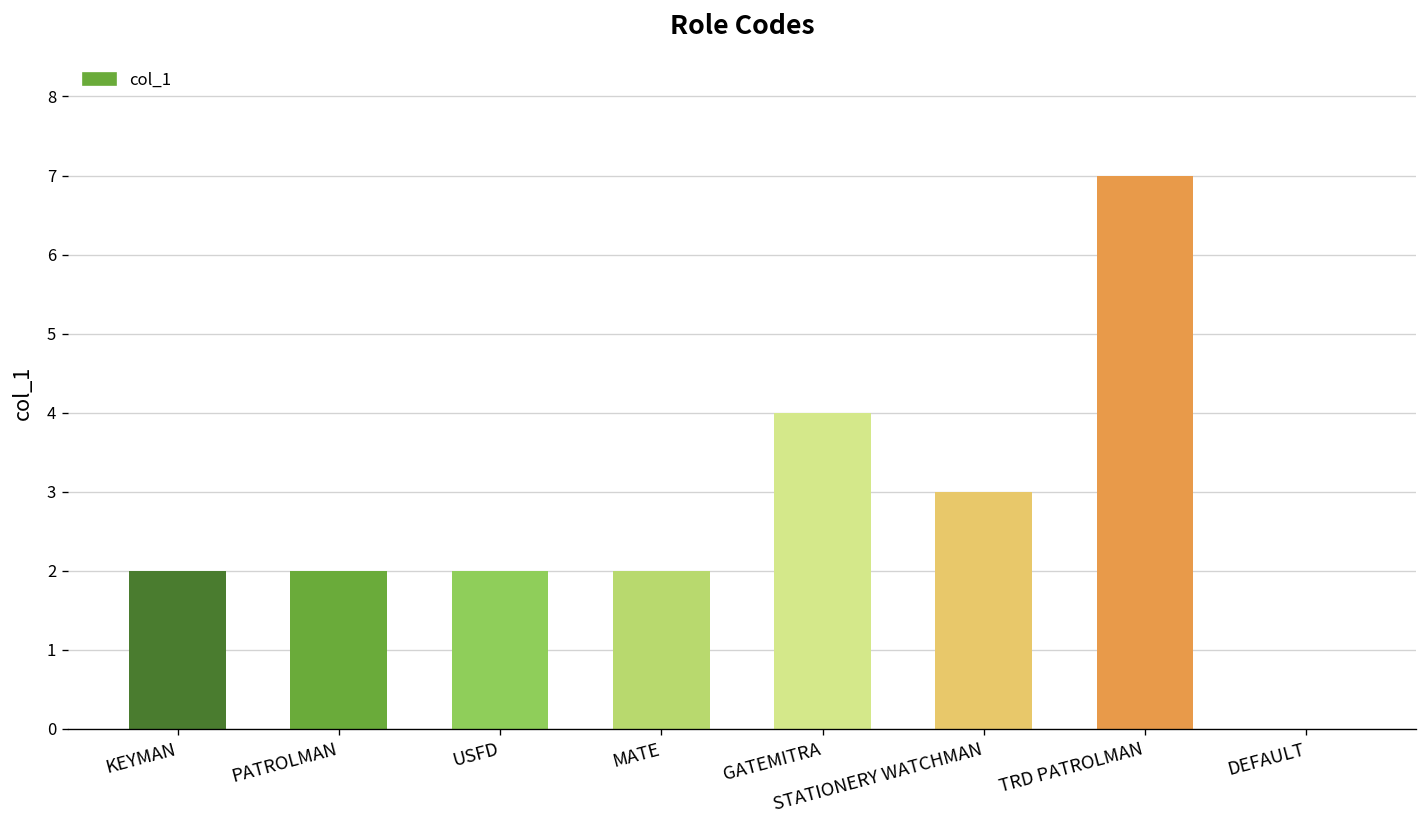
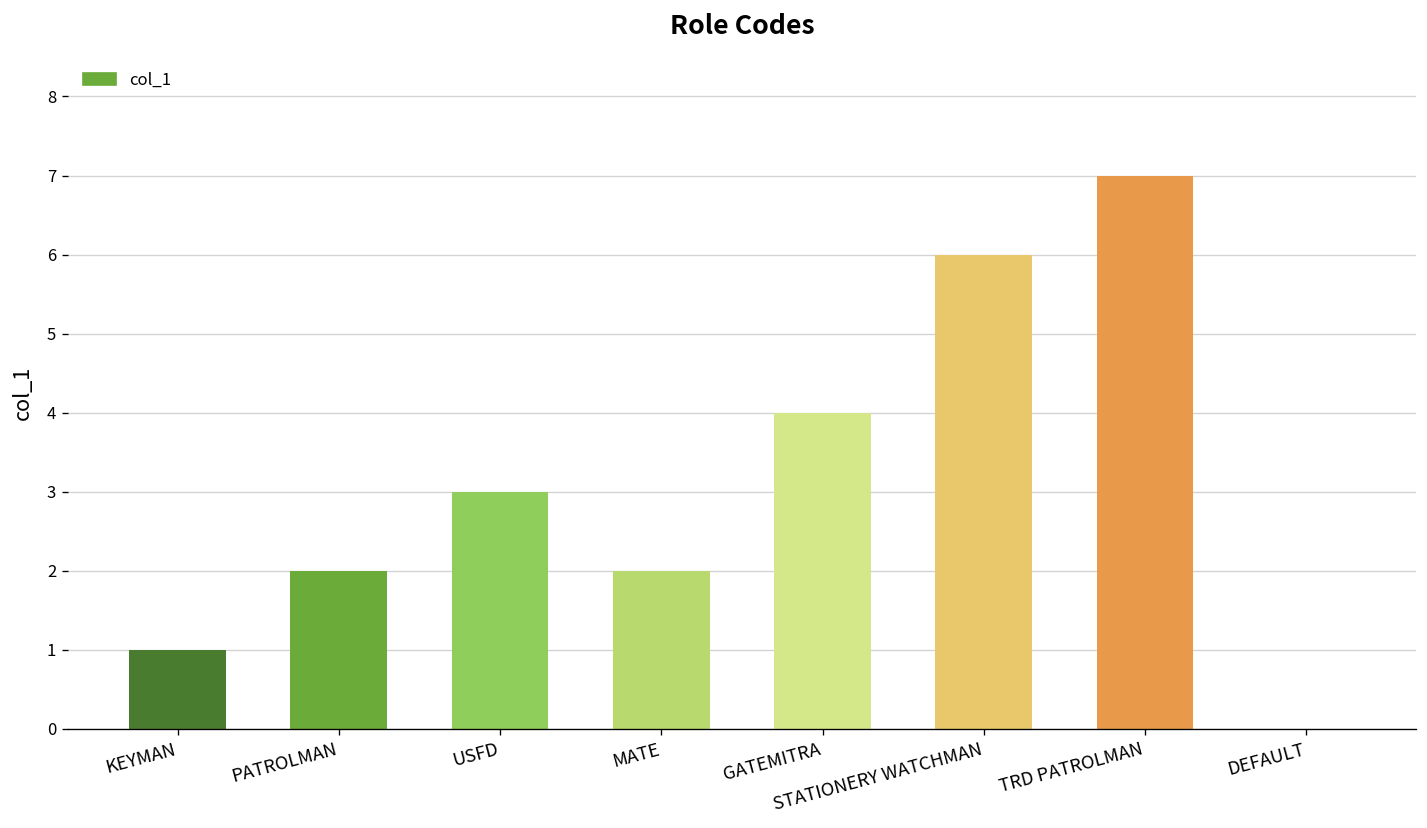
KEYMAN: 2 -> 1
USFD: 2 -> 3
STATIONERY WATCHMAN: 3 -> 6
